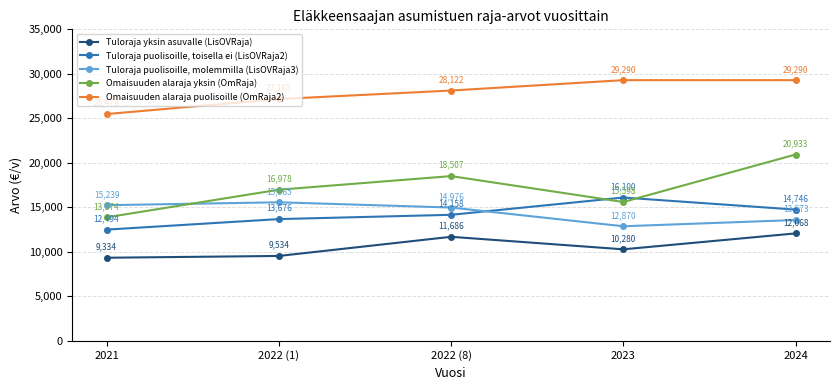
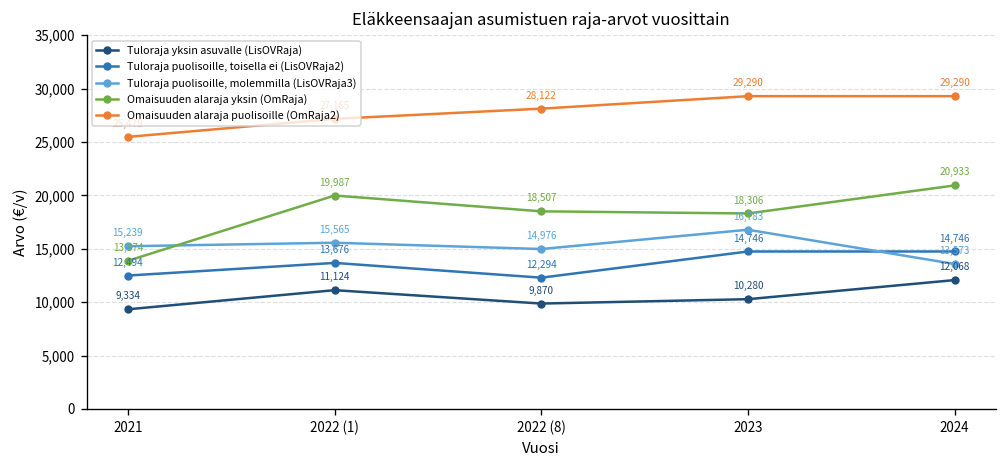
Tuloraja yksin asuvalle (LisOVRaja), 2022 (1): 9,534 -> 11,124
Omaisuuden alaraja yksin (OmRaja), 2022 (1): 16,978 -> 19,987
Tuloraja yksin asuvalle (LisOVRaja), 2022 (8): 11,686 -> 9,870
Tuloraja puolisoille, toisella ei (LisOVRaja2), 2022 (8): 14,158 -> 12,294
Tuloraja puolisoille, toisella ei (LisOVRaja2), 2023: 16,100 -> 14,746
Tuloraja puolisoille, molemmilla (LisOVRaja3), 2023: 12,870 -> 16,783
Omaisuuden alaraja yksin (OmRaja), 2023: 15,598 -> 18,306
